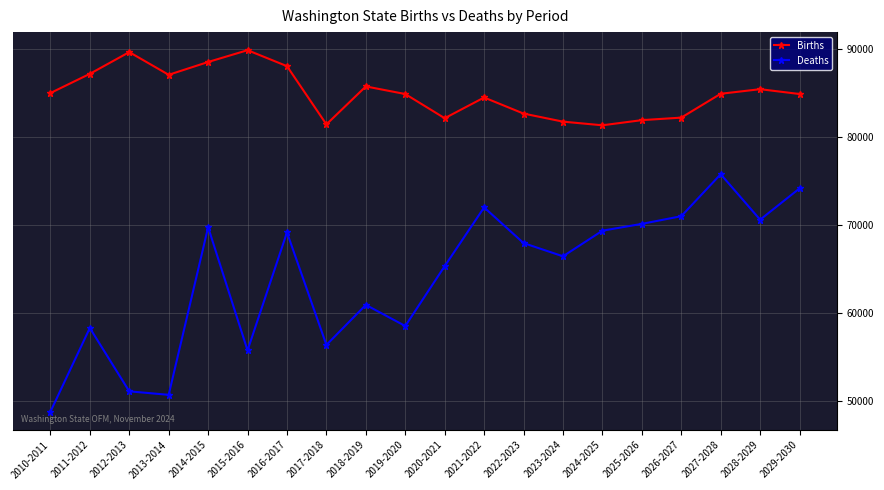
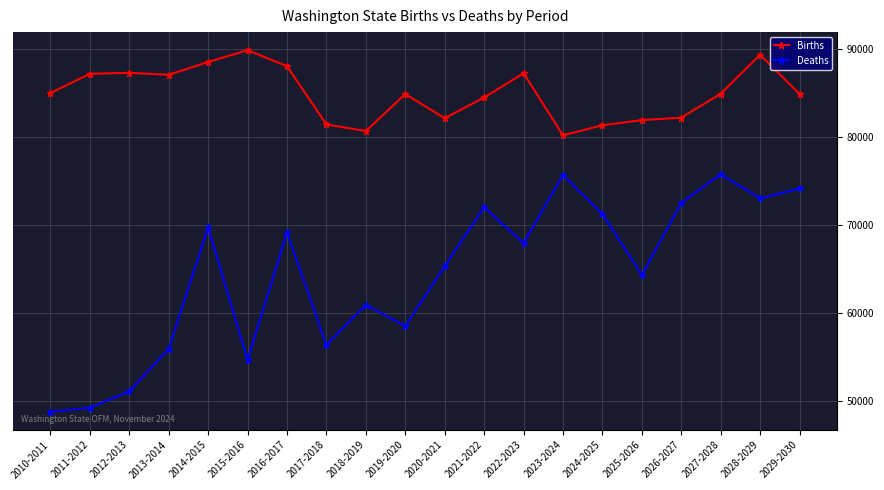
Deaths, 2011-2012: 58000 -> 49000
Births, 2012-2013: 90000 -> 87000
Deaths, 2013-2014: 51000 -> 56000
Deaths, 2015-2016: 56000 -> 55000
Births, 2018-2019: 86000 -> 81000
Births, 2022-2023: 83000 -> 87000
Births, 2023-2024: 82000 -> 80000
Deaths, 2023-2024: 66000 -> 76000
Deaths, 2024-2025: 69000 -> 71000
Deaths, 2025-2026: 70000 -> 64000
Deaths, 2026-2027: 71000 -> 72000
Births, 2028-2029: 85000 -> 89000
Deaths, 2028-2029: 71000 -> 73000
